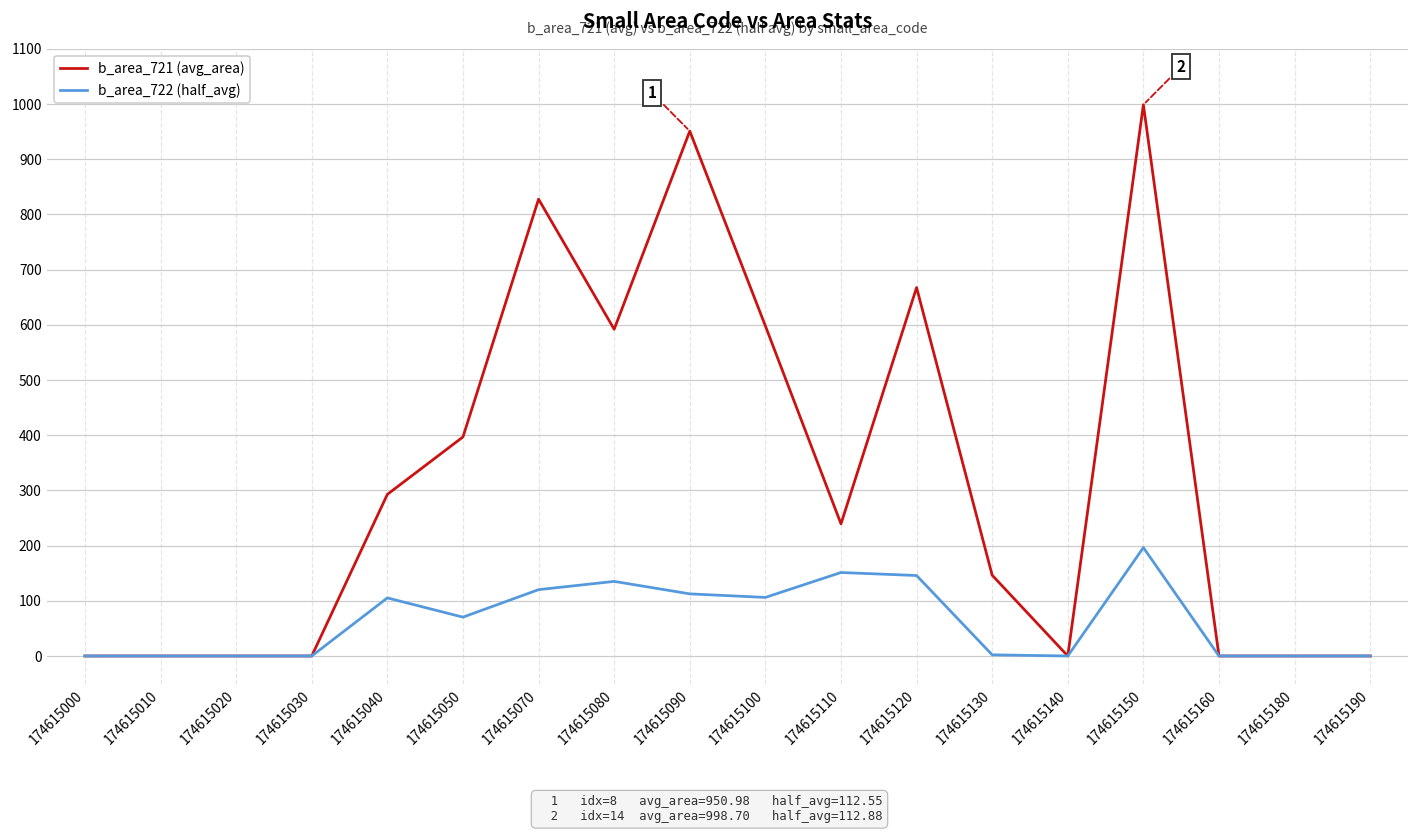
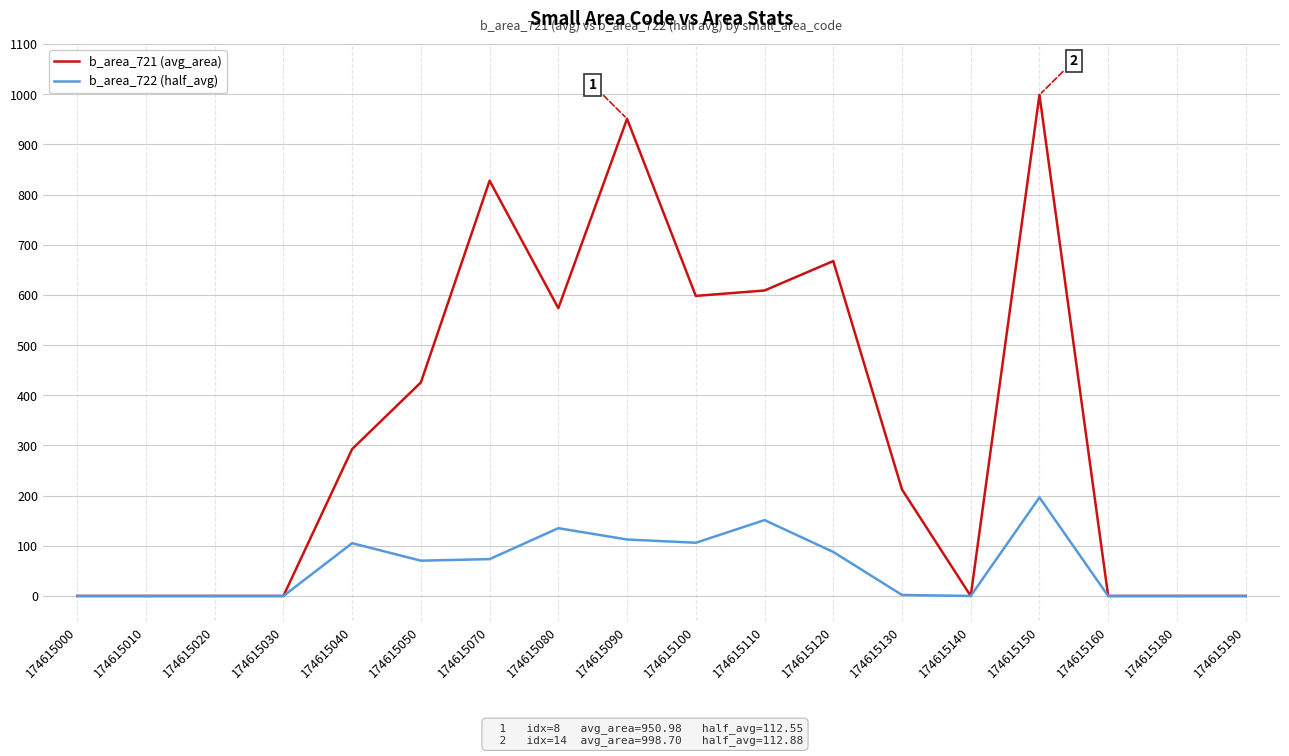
b_area_721 (avg_area), 174615050: 400 -> 430
b_area_722 (half_avg), 174615070: 120 -> 70
b_area_721 (avg_area), 174615080: 590 -> 570
b_area_721 (avg_area), 174615110: 240 -> 610
b_area_722 (half_avg), 174615120: 150 -> 90
b_area_721 (avg_area), 174615130: 150 -> 210
